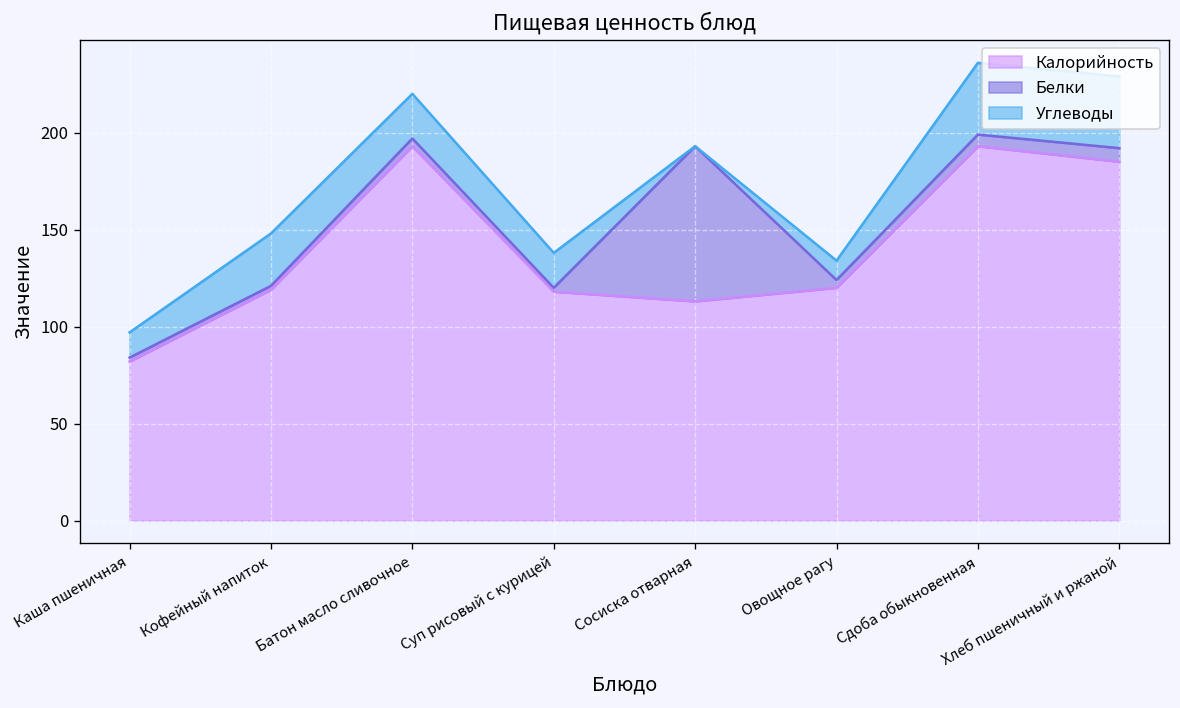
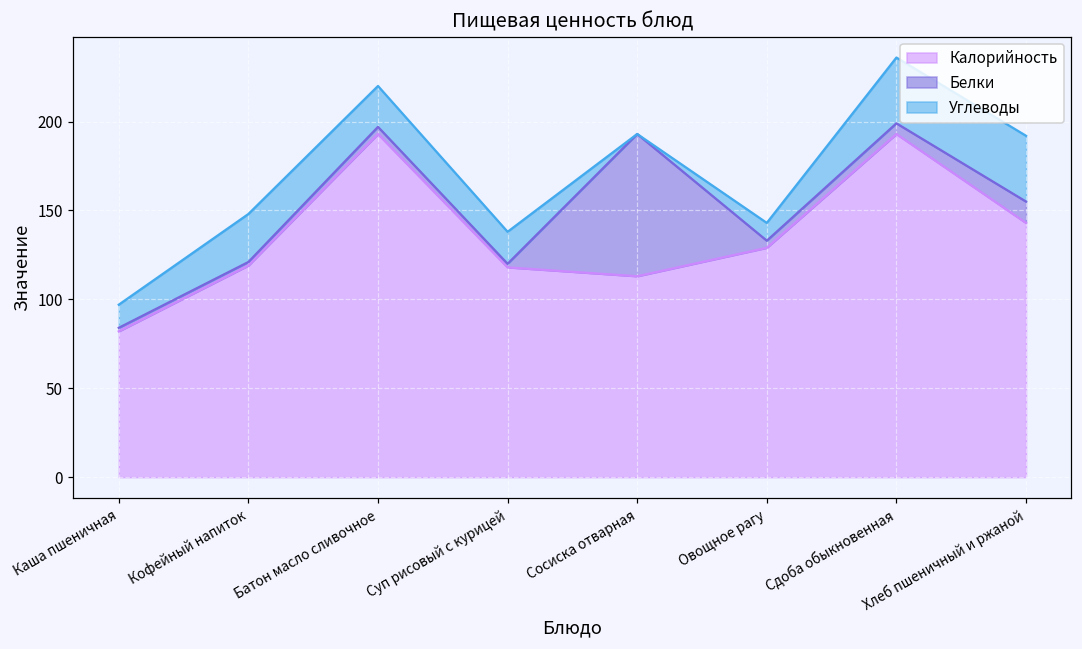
Калорийность, Овощное рагу: 120 -> 129
Калорийность, Хлеб пшеничный и ржаной: 185 -> 143
Белки, Хлеб пшеничный и ржаной: 7 -> 12
